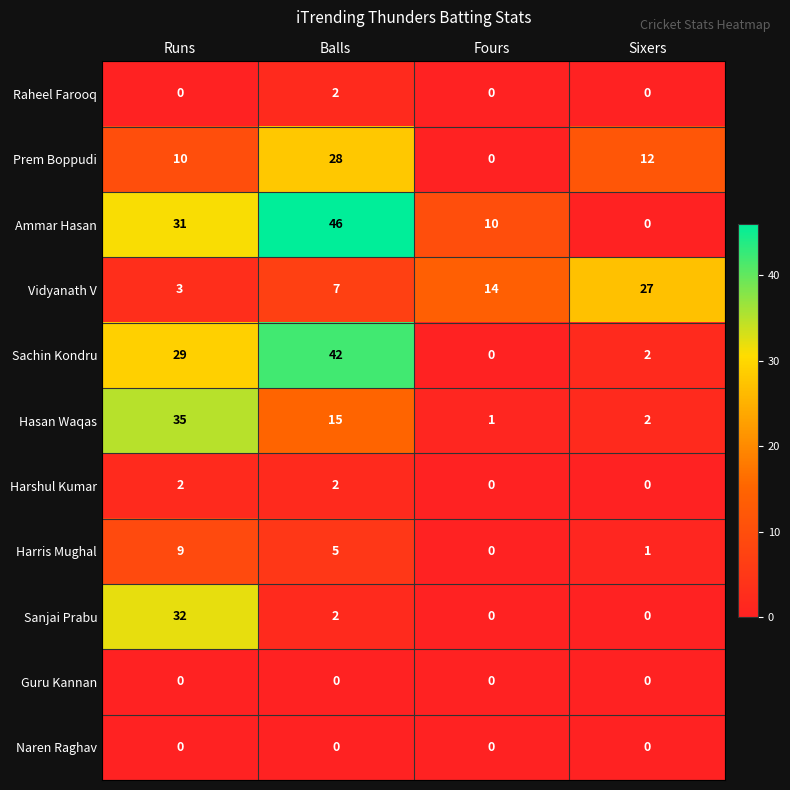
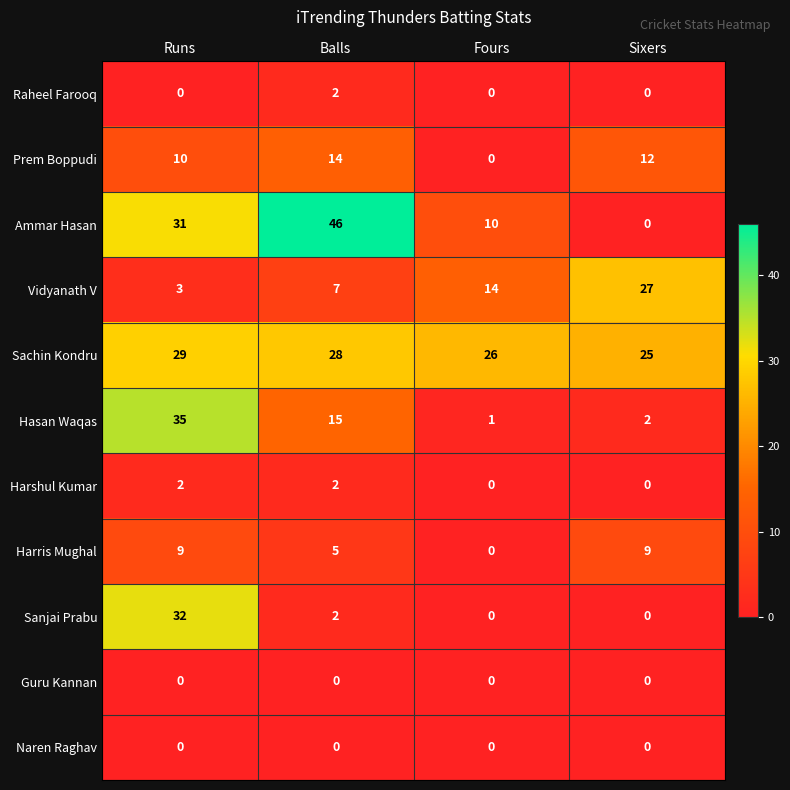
Prem Boppudi, Balls: 28 -> 14
Sachin Kondru, Balls: 42 -> 28
Sachin Kondru, Fours: 0 -> 26
Sachin Kondru, Sixers: 2 -> 25
Harris Mughal, Sixers: 1 -> 9
